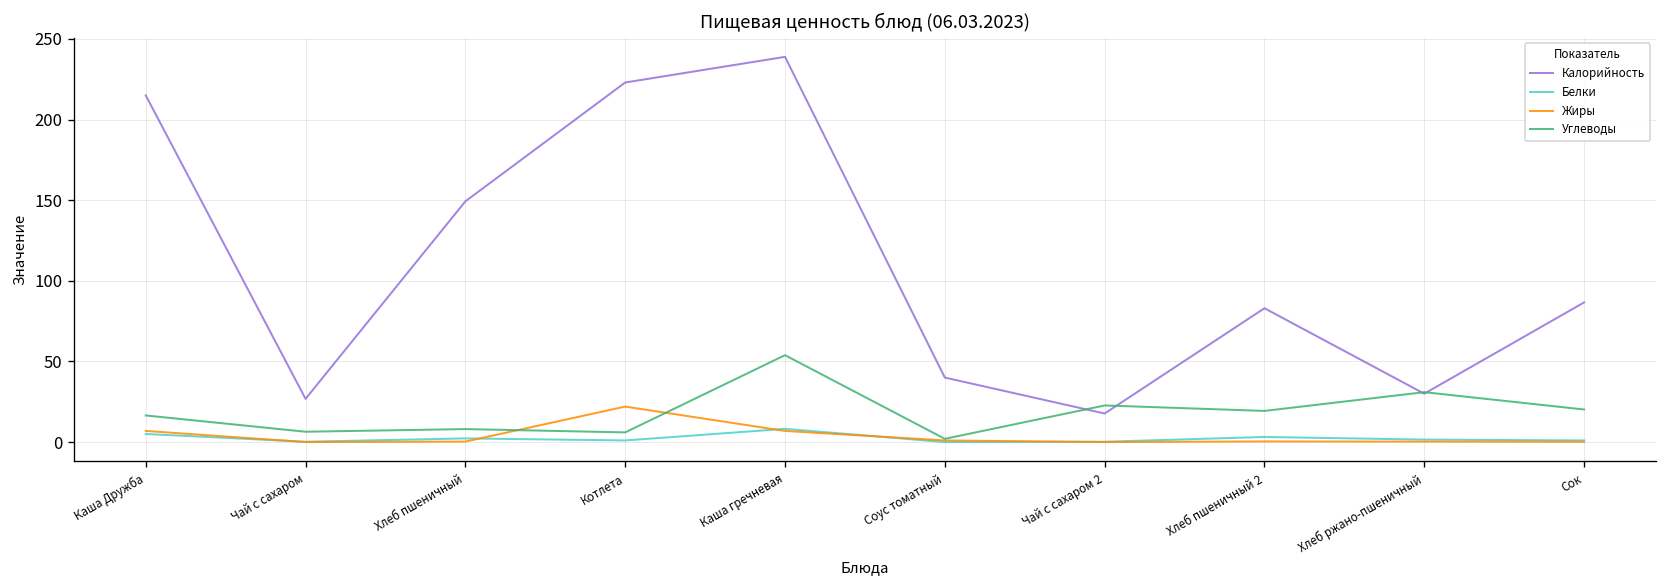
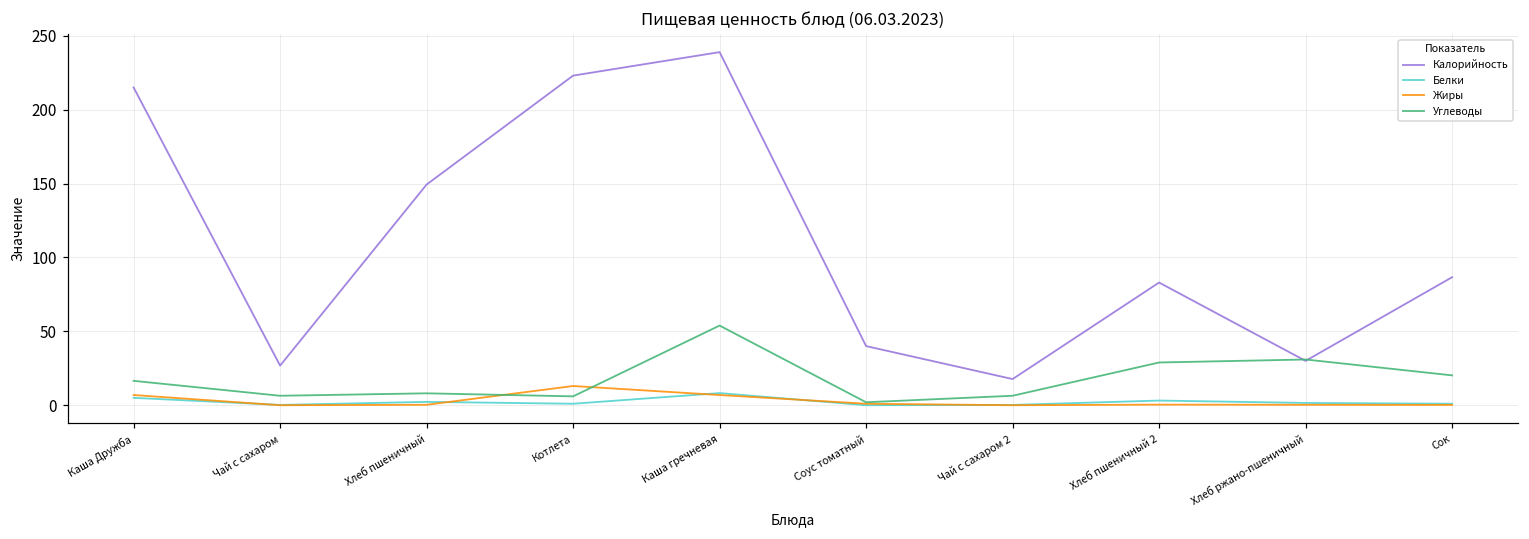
Жиры, Котлета: 22 -> 13
Углеводы, Чай с сахаром 2: 23 -> 6
Углеводы, Хлеб пшеничный 2: 19 -> 29
